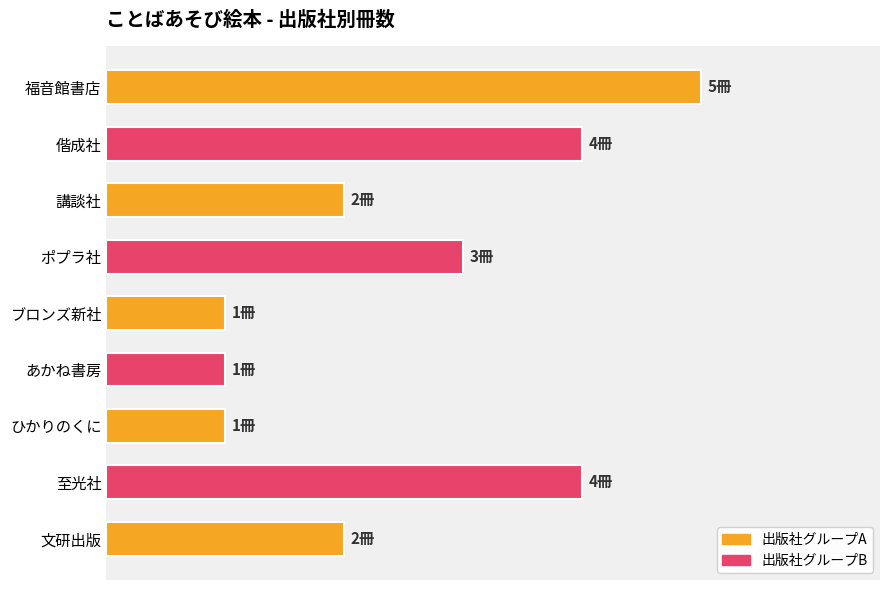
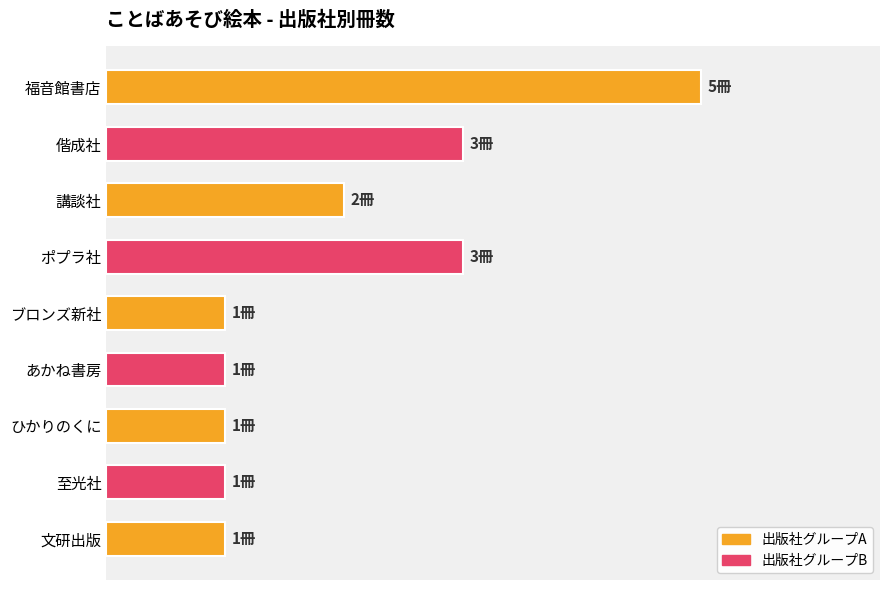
偕成社: 4冊 -> 3冊
至光社: 4冊 -> 1冊
文研出版: 2冊 -> 1冊
